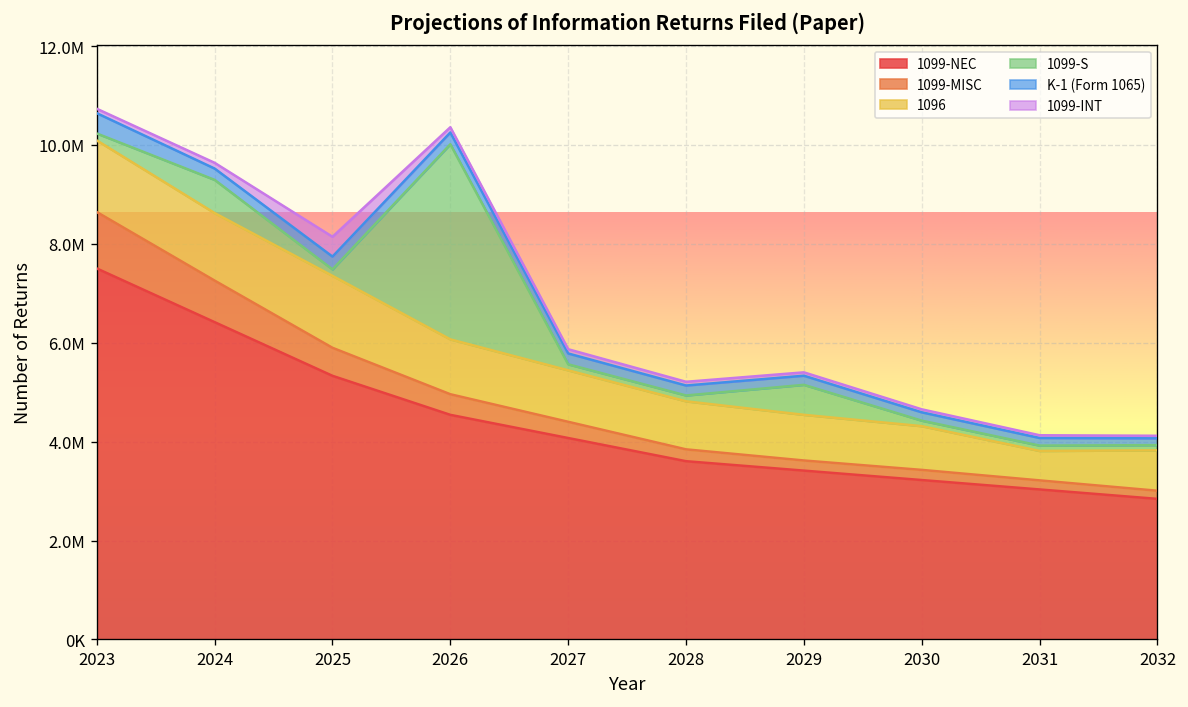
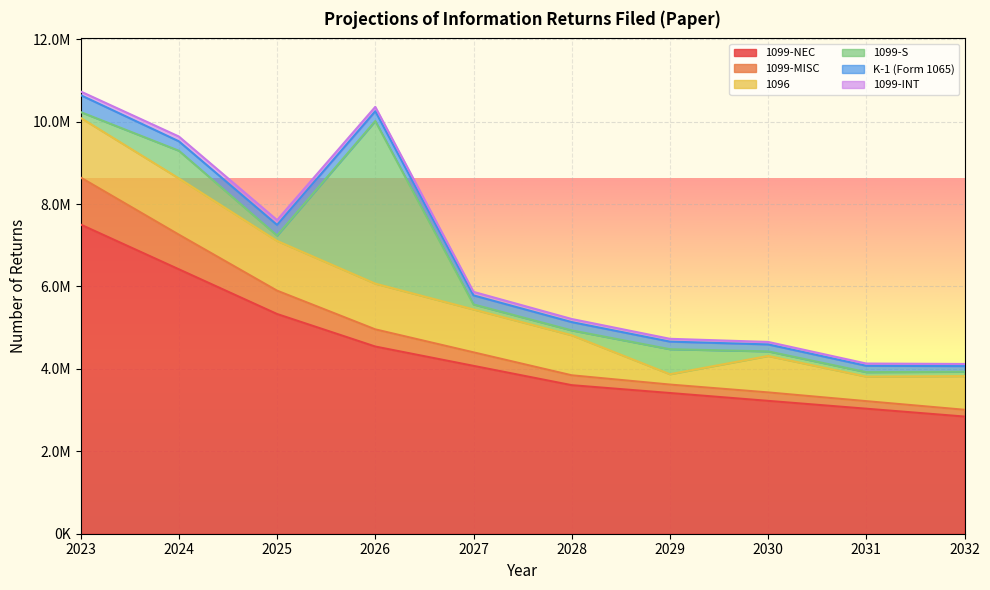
1096, 2025: 1500000 -> 1200000
1099-INT, 2025: 400000 -> 100000
1096, 2029: 900000 -> 300000
